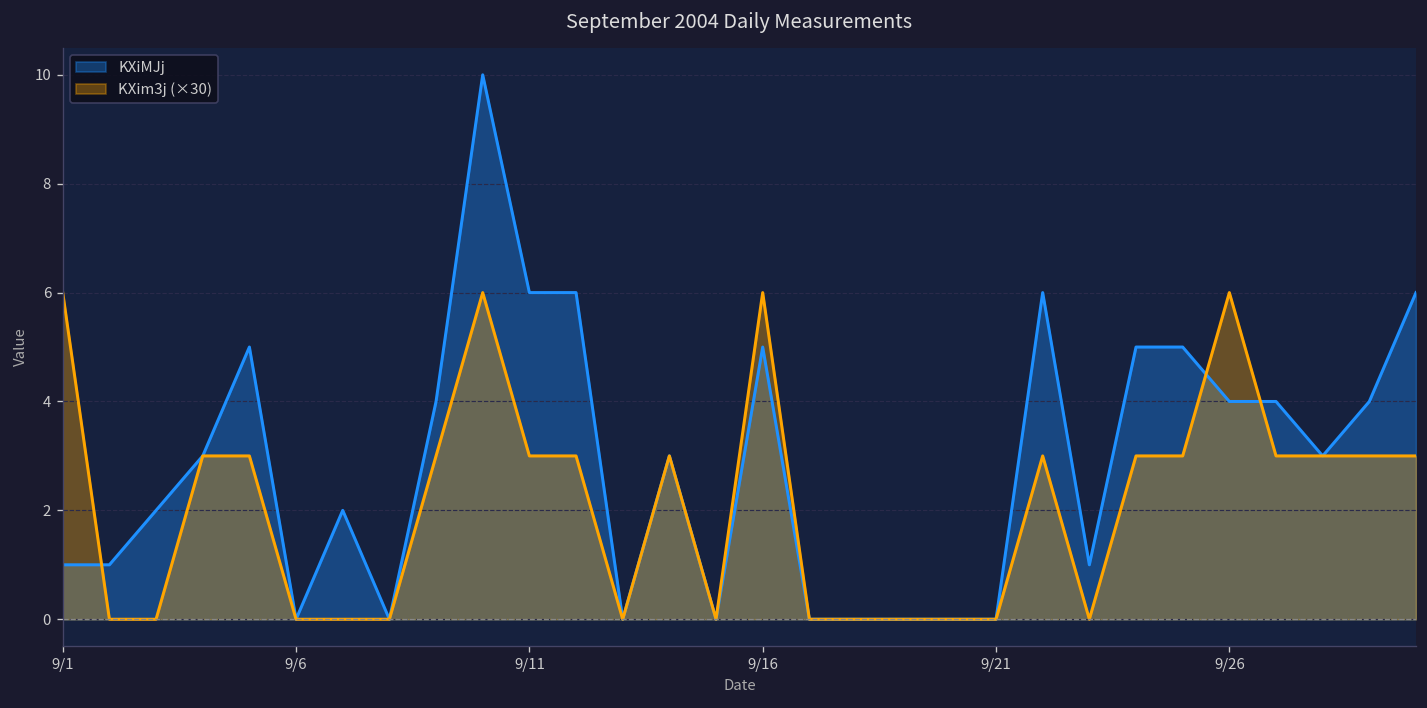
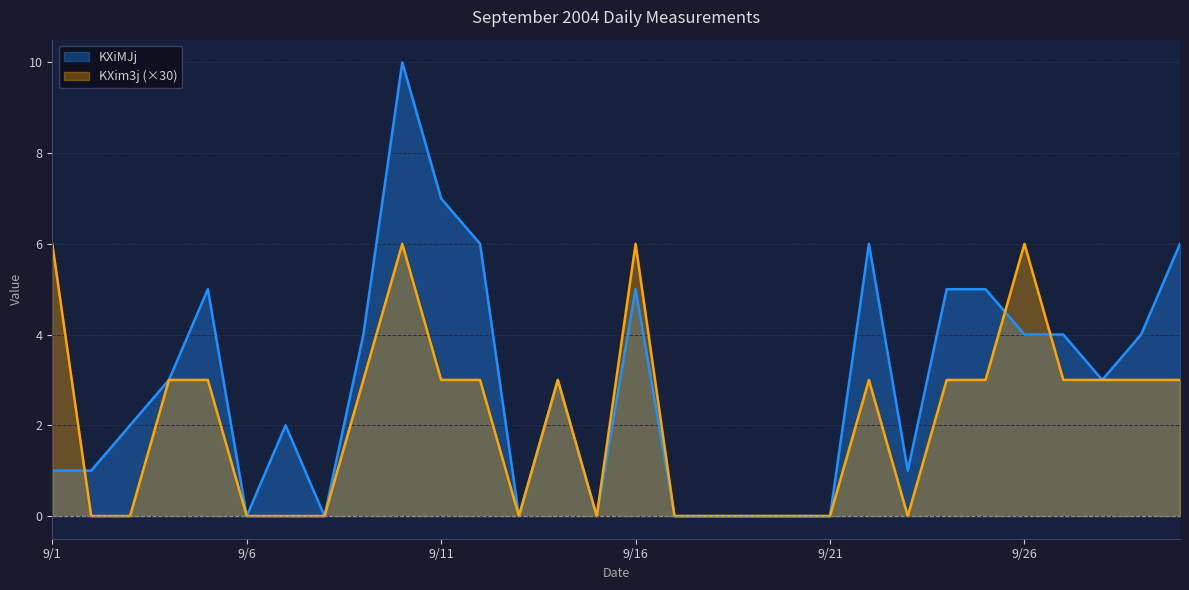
KXiMJj, 9/11: 6 -> 7
